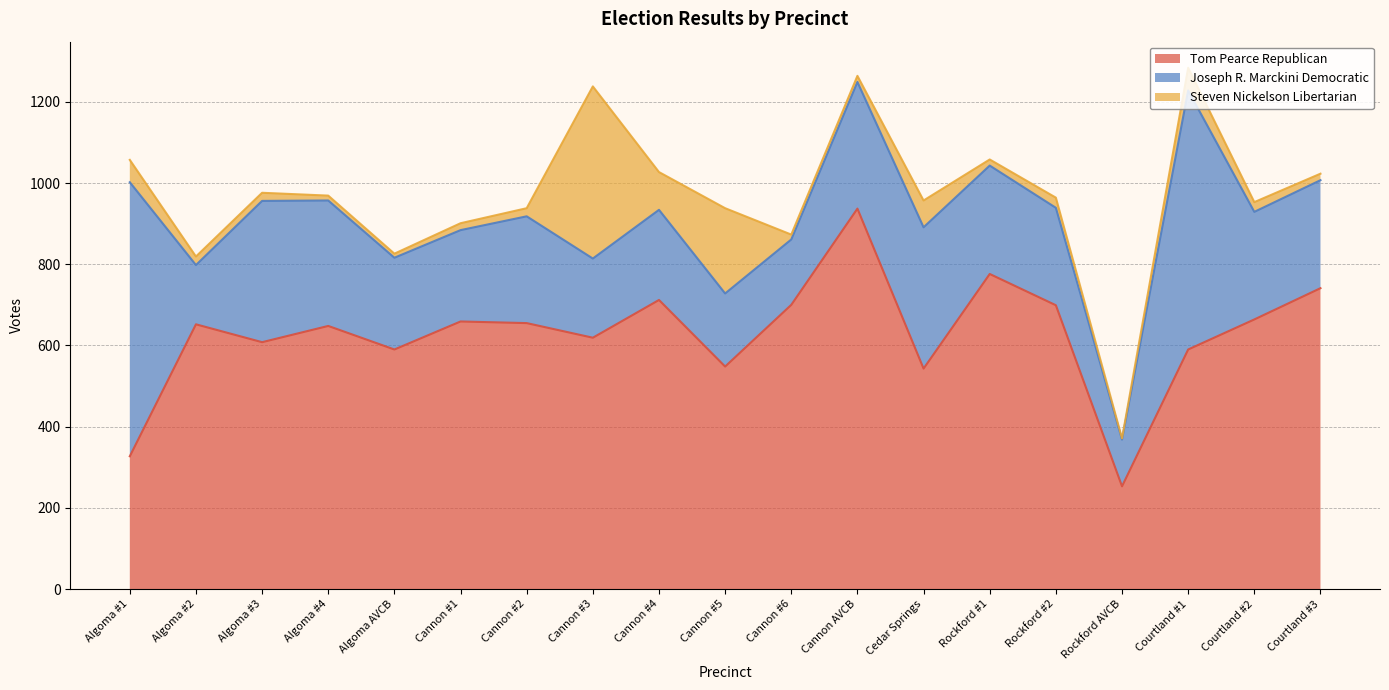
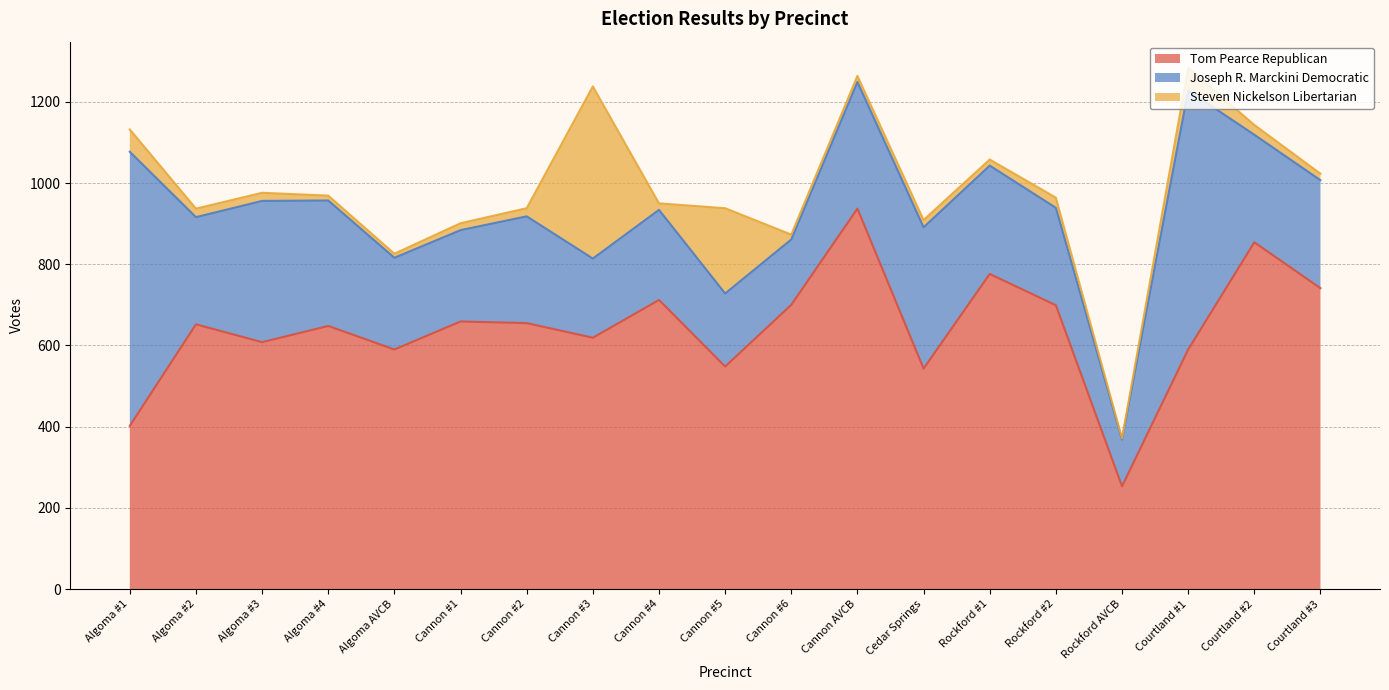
Tom Pearce Republican, Algoma #1: 330 -> 400
Joseph R. Marckini Democratic, Algoma #2: 150 -> 260
Steven Nickelson Libertarian, Cannon #4: 90 -> 20
Steven Nickelson Libertarian, Cedar Springs: 70 -> 20
Tom Pearce Republican, Courtland #2: 660 -> 850
